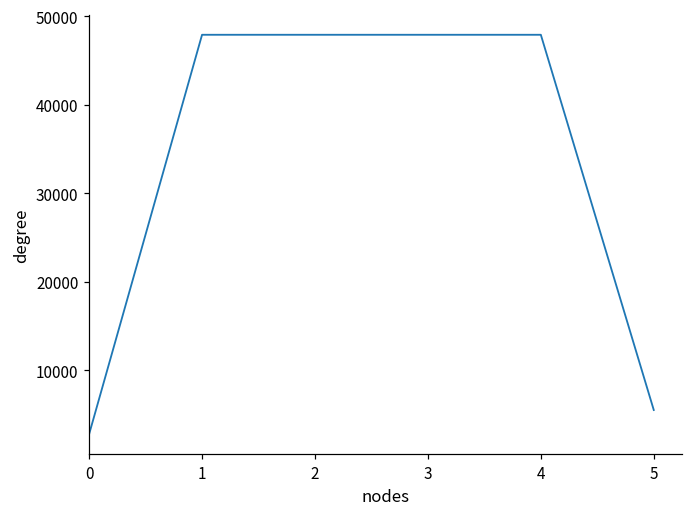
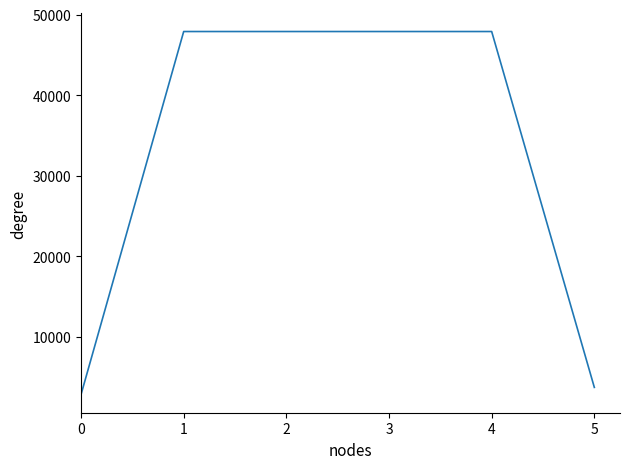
5: 6000 -> 4000
